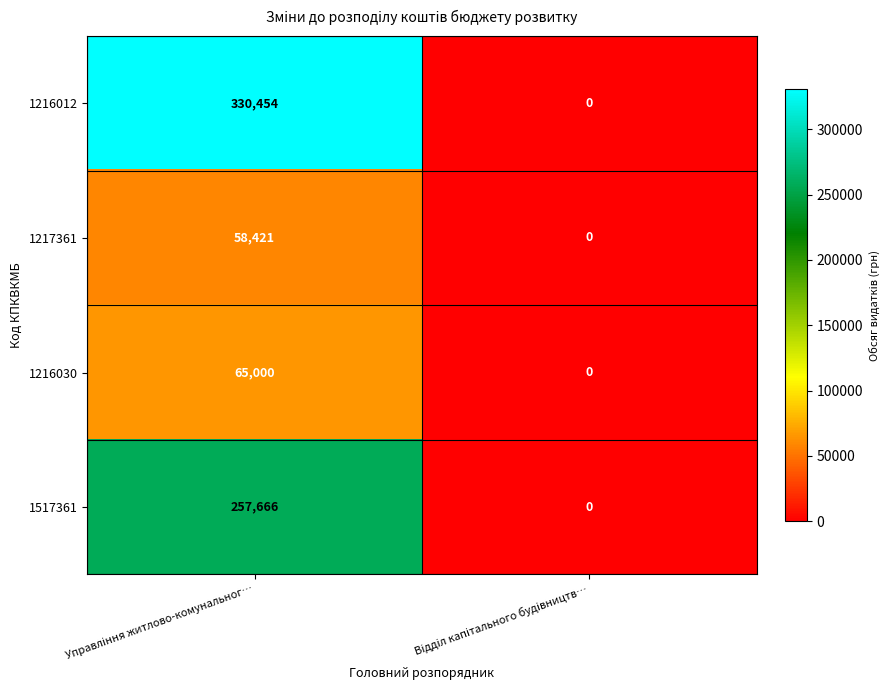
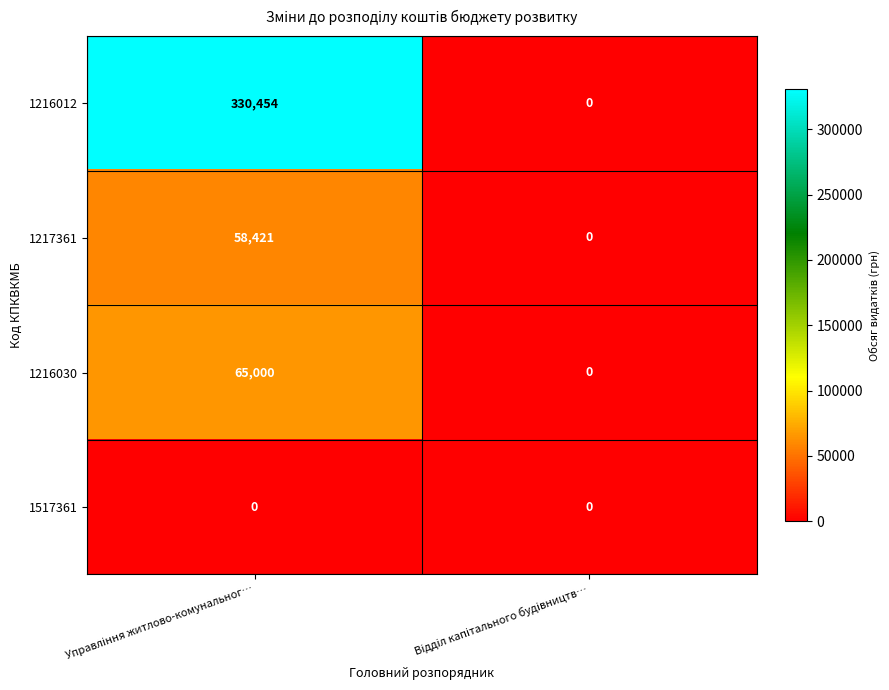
1517361, Управління житлово-комунальног…: 257,666 -> 0
